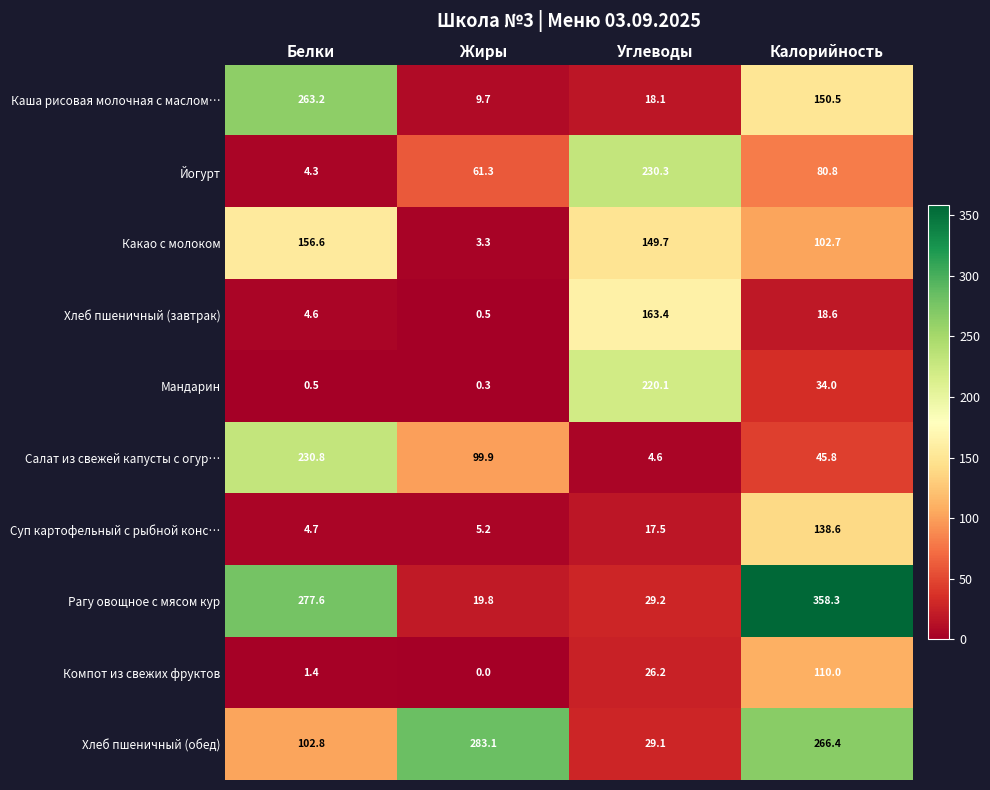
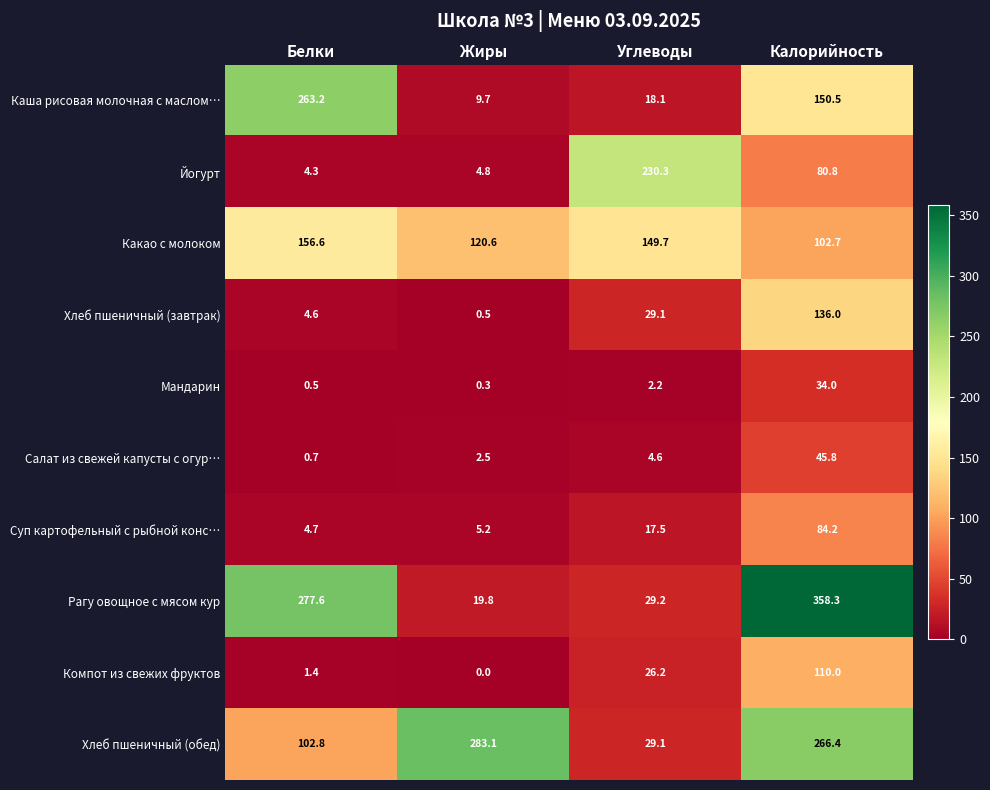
Йогурт, Жиры: 61.3 -> 4.8
Какао с молоком, Жиры: 3.3 -> 120.6
Хлеб пшеничный (завтрак), Углеводы: 163.4 -> 29.1
Хлеб пшеничный (завтрак), Калорийность: 18.6 -> 136.0
Мандарин, Углеводы: 220.1 -> 2.2
Салат из свежей капусты с огур…, Белки: 230.8 -> 0.7
Салат из свежей капусты с огур…, Жиры: 99.9 -> 2.5
Суп картофельный с рыбной конс…, Калорийность: 138.6 -> 84.2
